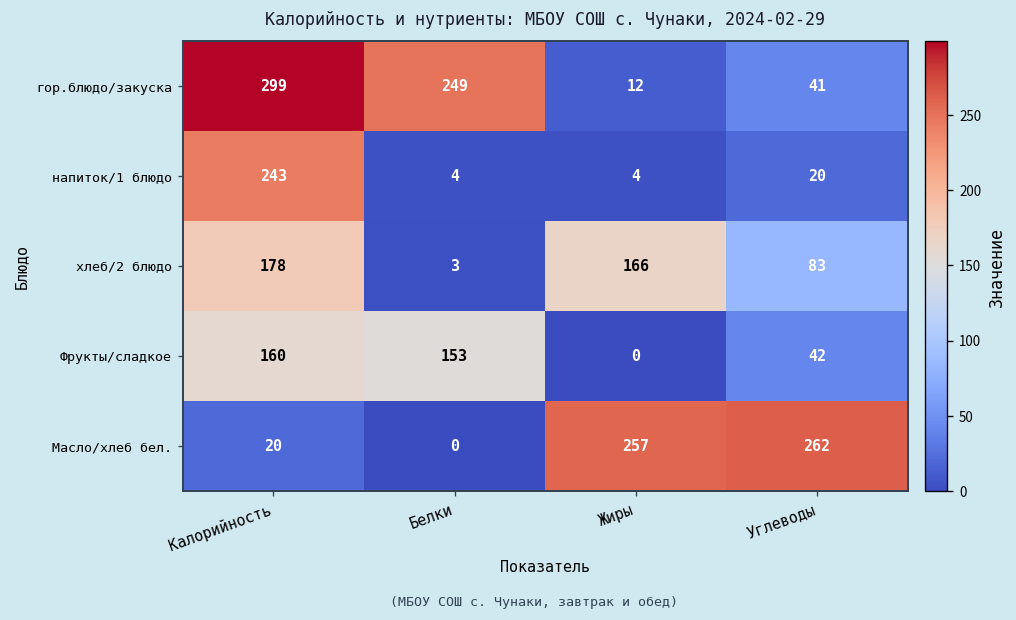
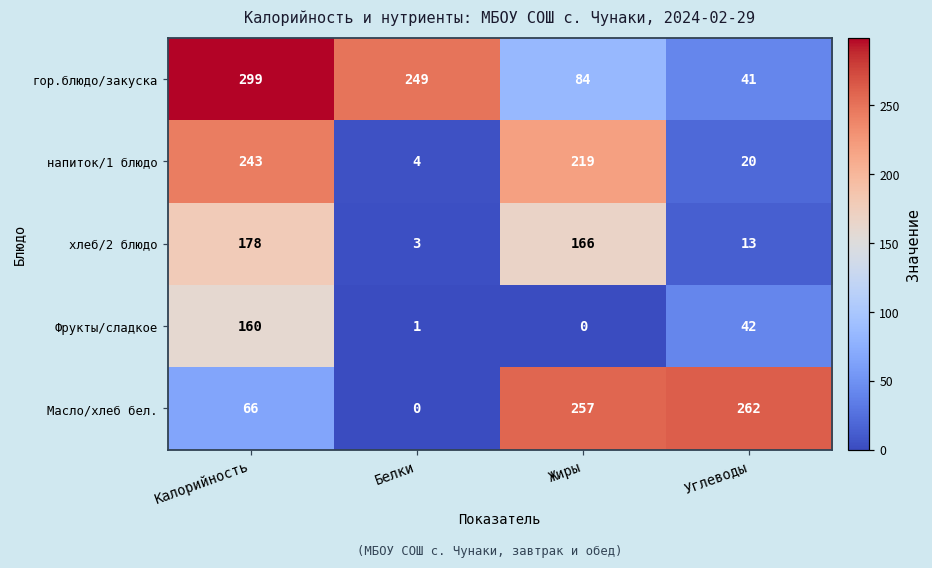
гор.блюдо/закуска, Жиры: 12 -> 84
напиток/1 блюдо, Жиры: 4 -> 219
хлеб/2 блюдо, Углеводы: 83 -> 13
Фрукты/сладкое, Белки: 153 -> 1
Масло/хлеб бел., Калорийность: 20 -> 66
